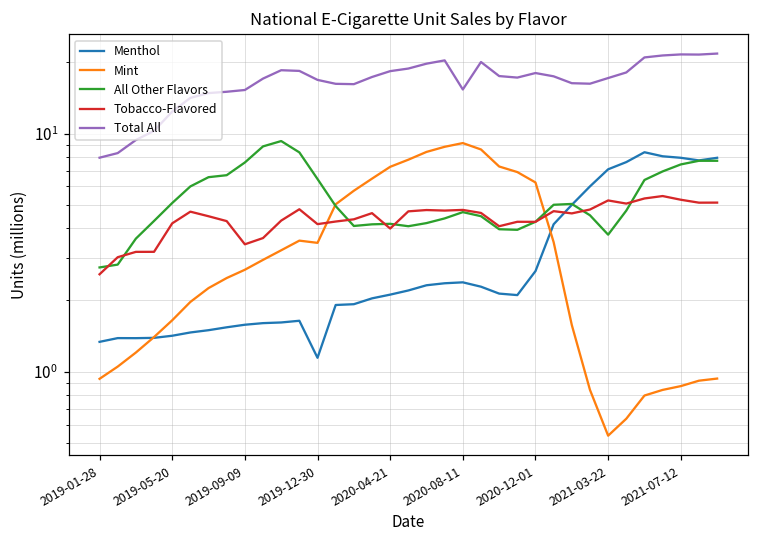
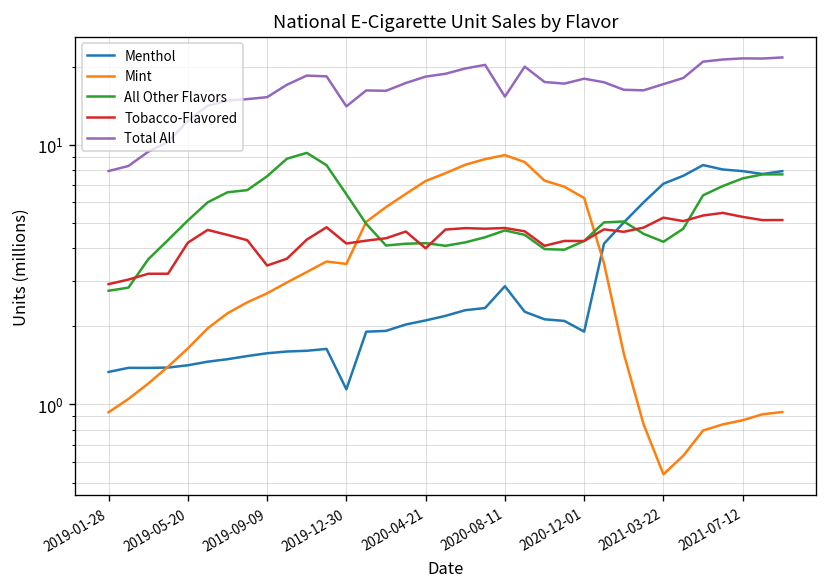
Tobacco-Flavored, 2019-01-28: 2.6 -> 2.9
Total All, 2019-12-30: 17 -> 14
Menthol, 2020-08-11: 2.4 -> 2.9
Menthol, 2020-12-01: 2.6 -> 1.9
All Other Flavors, 2021-03-22: 3.8 -> 4.2
